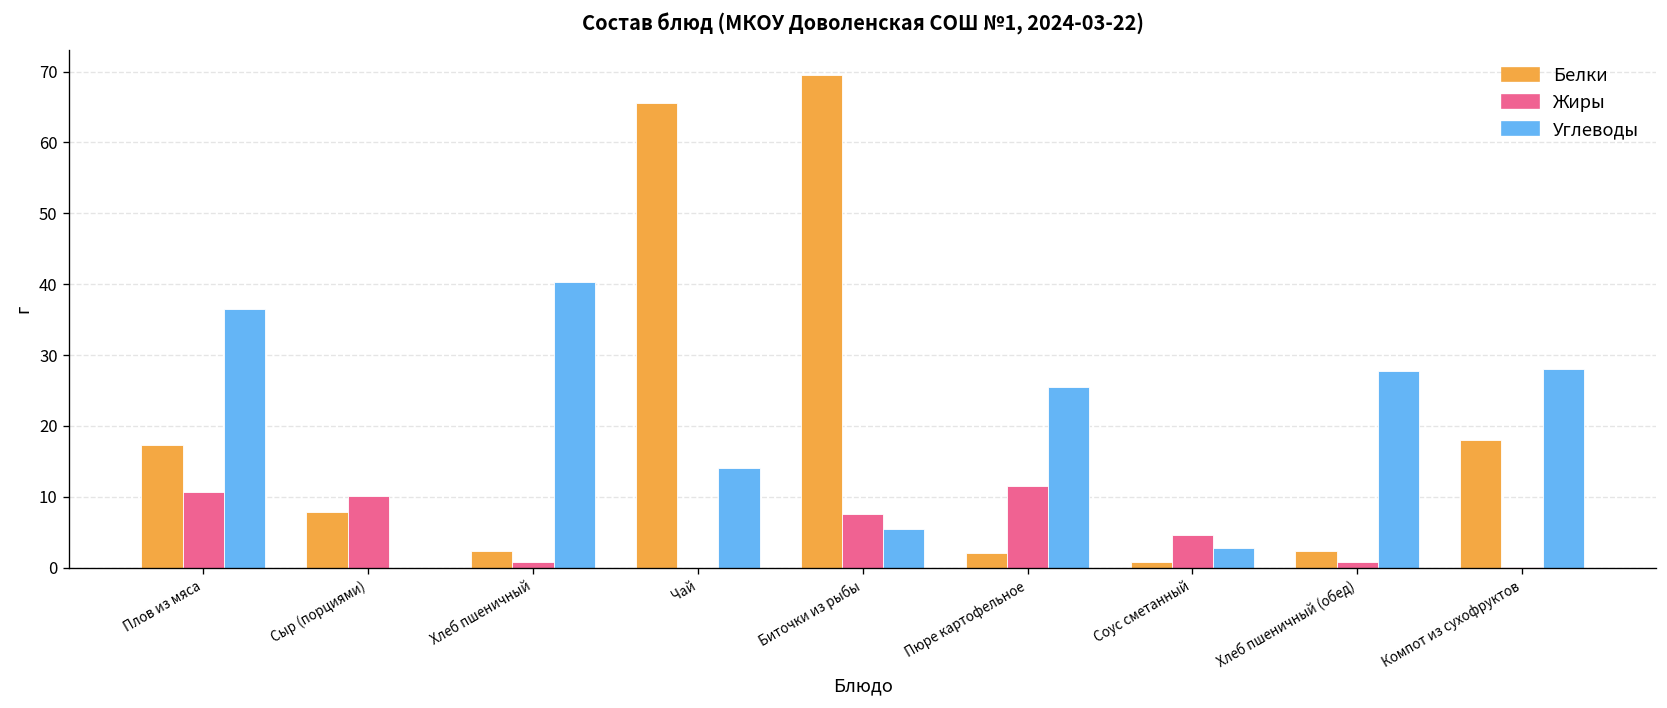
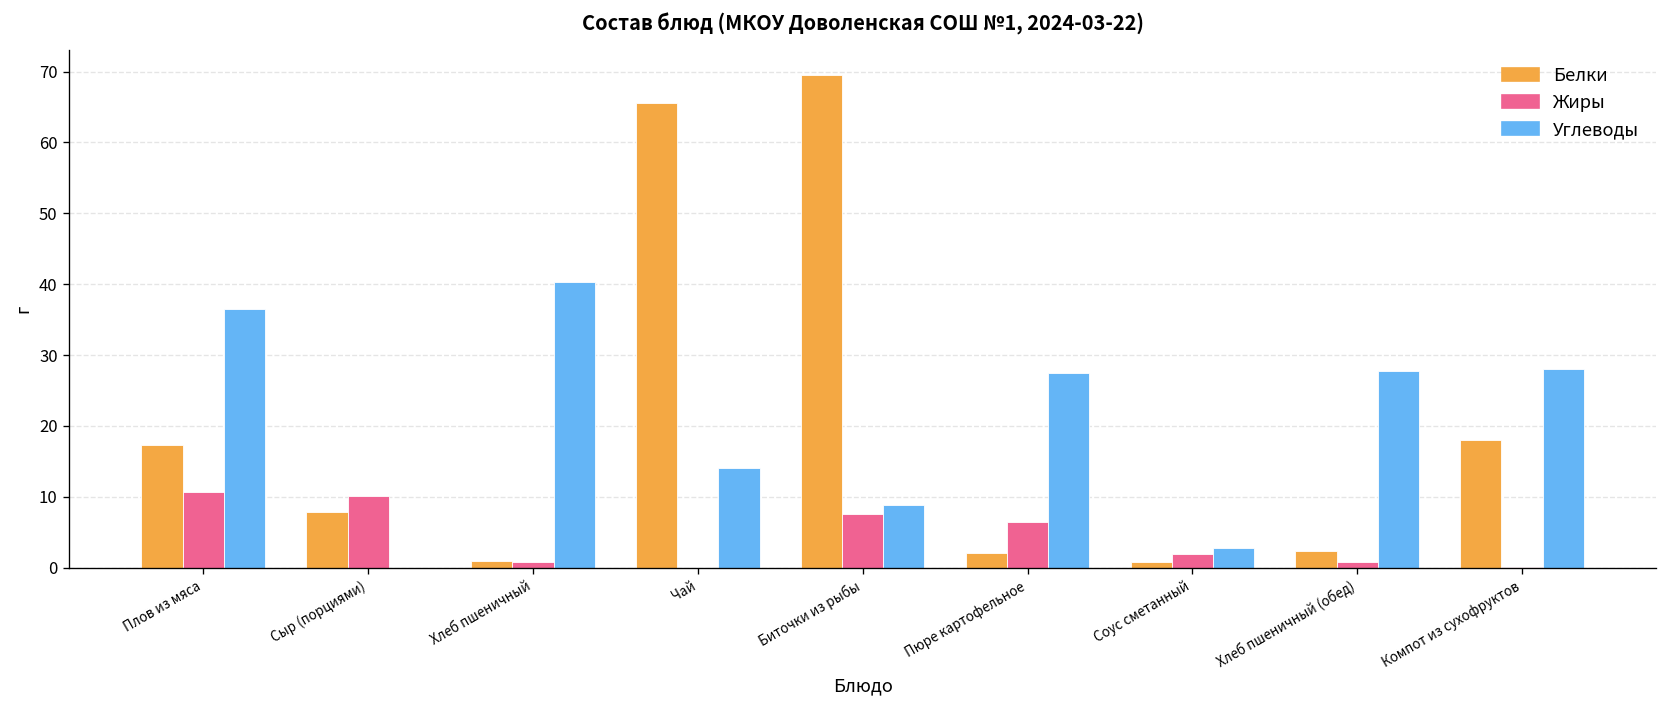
Белки, Хлеб пшеничный: 2 -> 1
Углеводы, Биточки из рыбы: 5 -> 9
Жиры, Пюре картофельное: 12 -> 6
Углеводы, Пюре картофельное: 26 -> 27
Жиры, Соус сметанный: 5 -> 2
